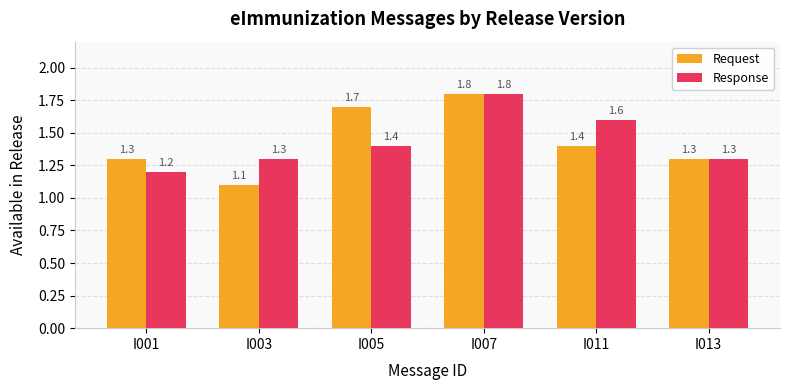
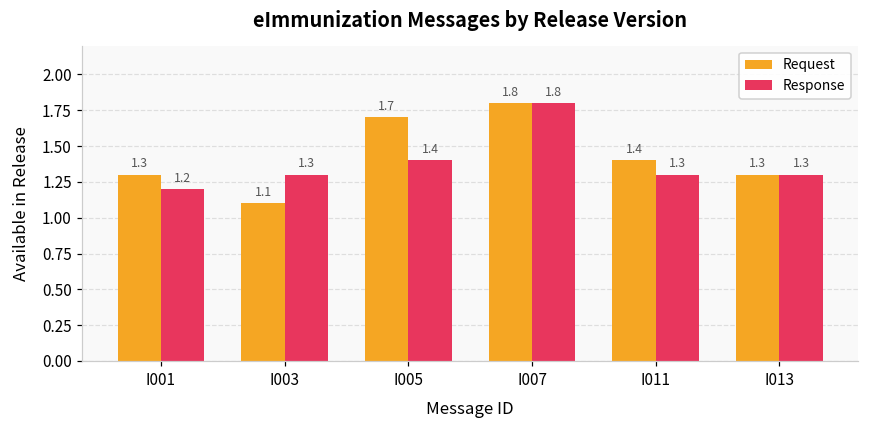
Response, I011: 1.6 -> 1.3
